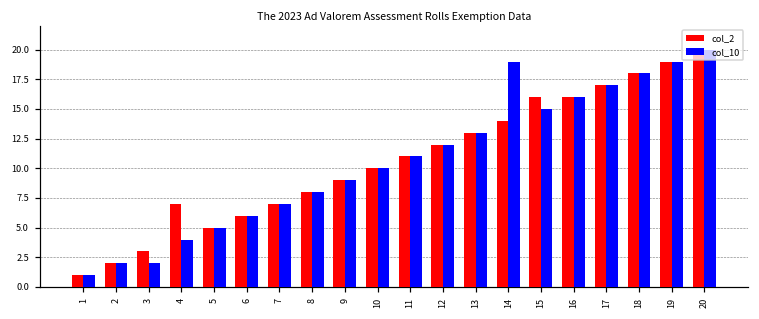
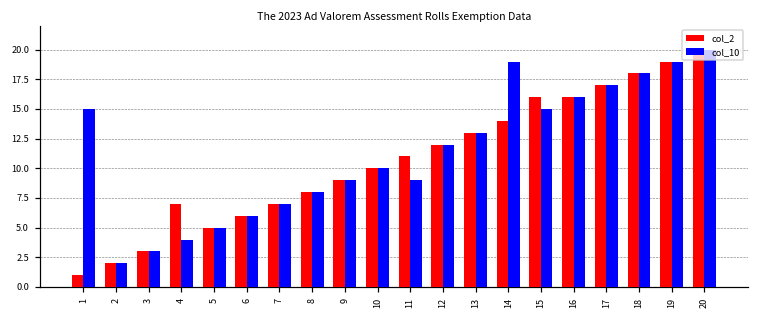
col_10, 1: 1 -> 15
col_10, 3: 2 -> 3
col_10, 11: 11 -> 9
